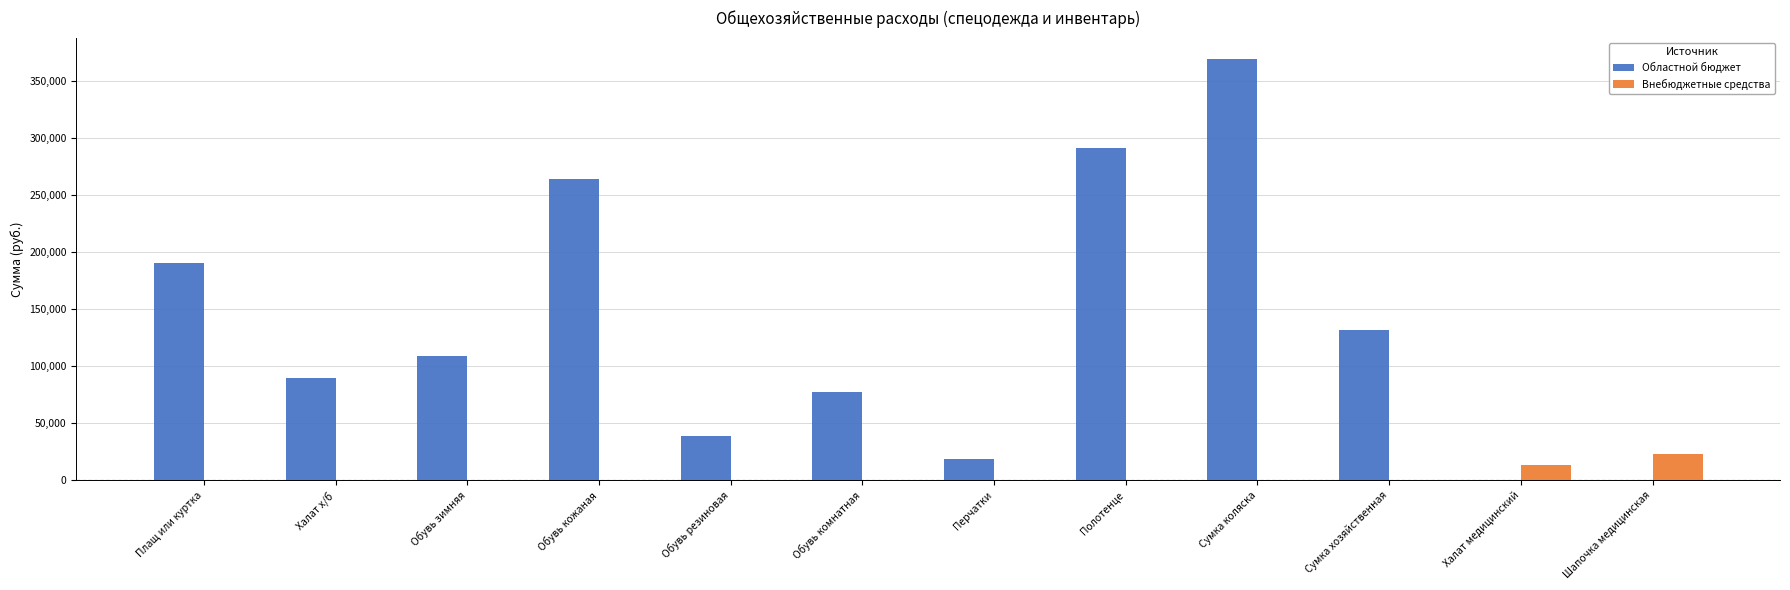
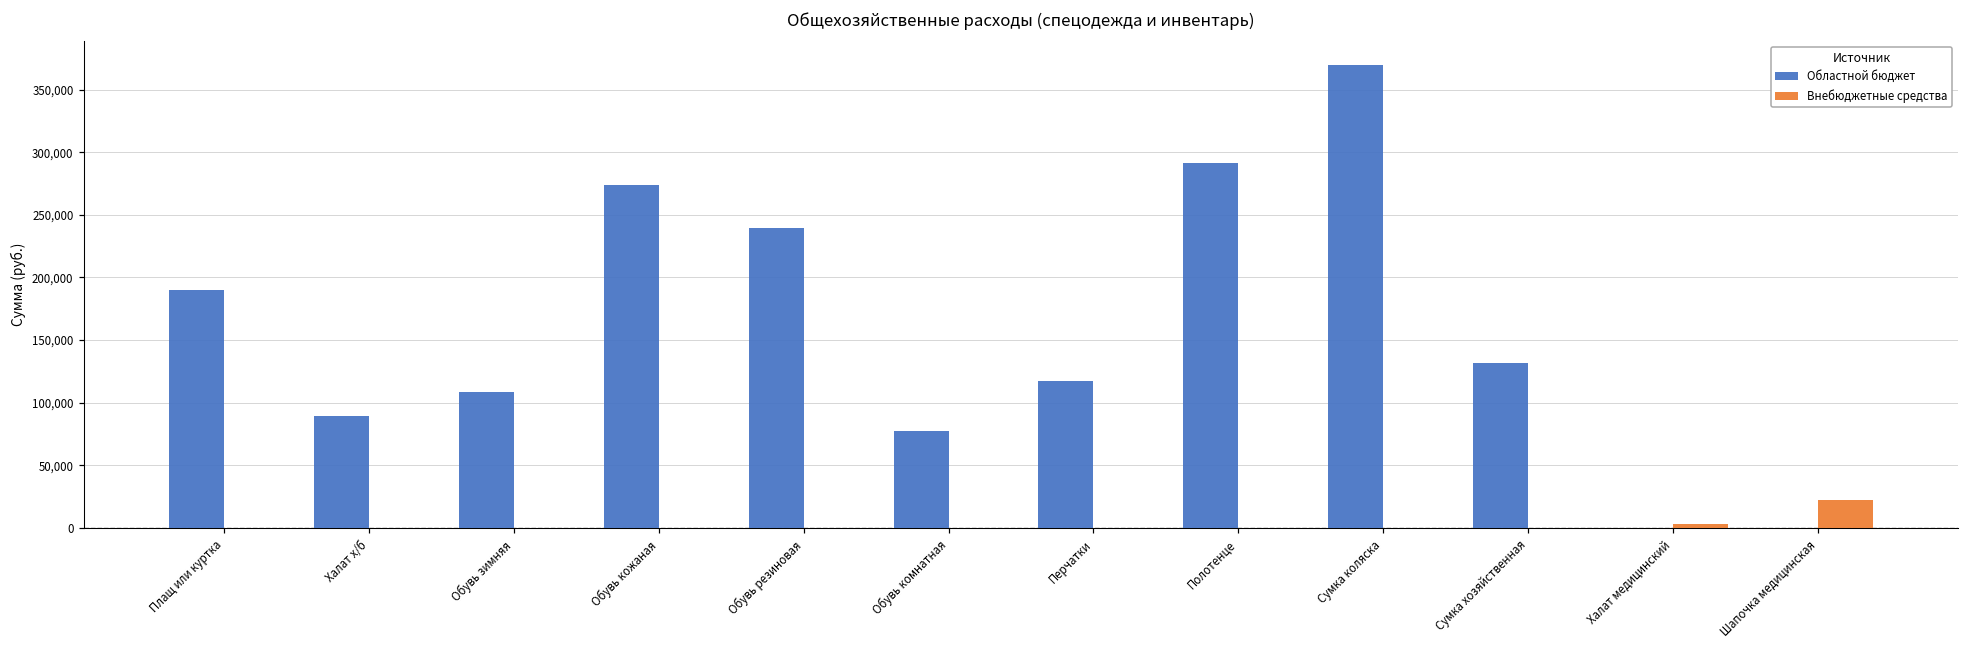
Областной бюджет, Обувь кожаная: 264,000 -> 274,000
Областной бюджет, Обувь резиновая: 39,000 -> 239,000
Областной бюджет, Перчатки: 18,000 -> 118,000
Внебюджетные средства, Халат медицинский: 13,000 -> 3,000
